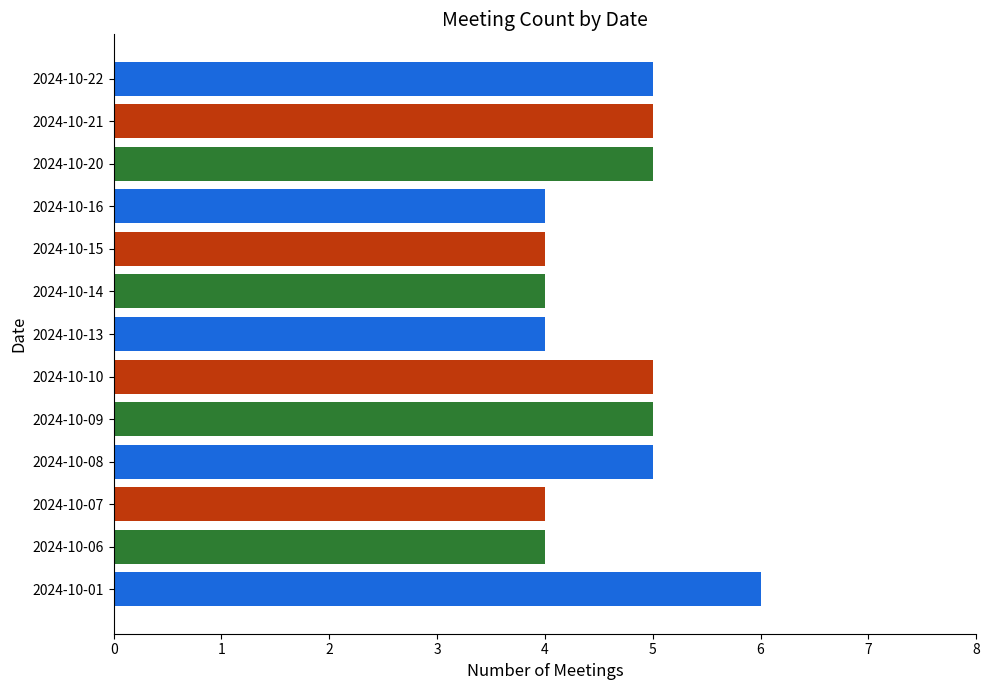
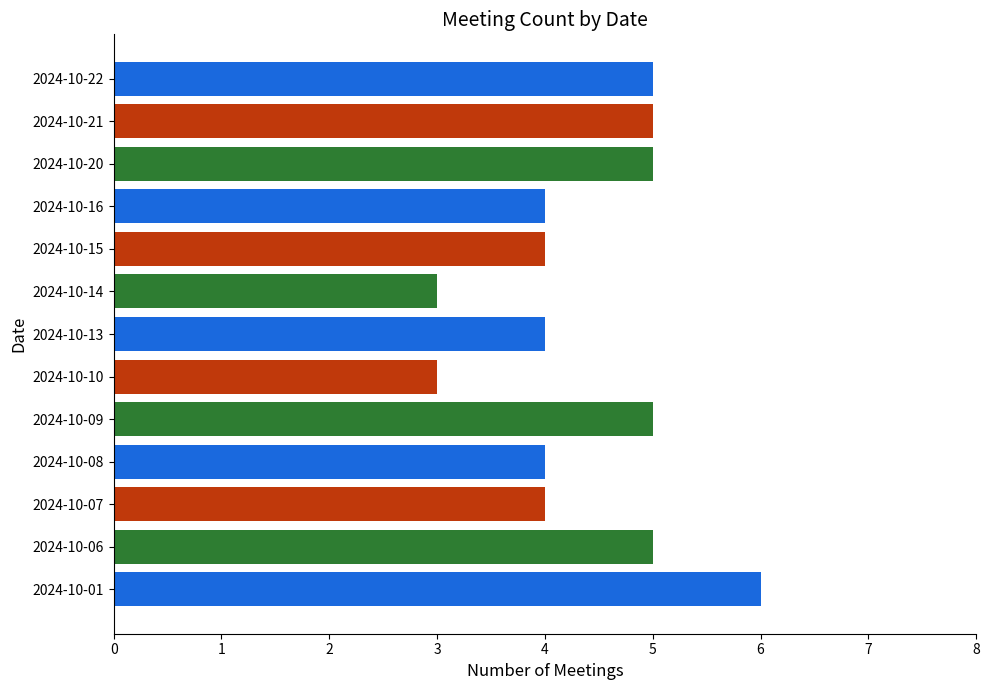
2024-10-14: 4 -> 3
2024-10-10: 5 -> 3
2024-10-08: 5 -> 4
2024-10-06: 4 -> 5
